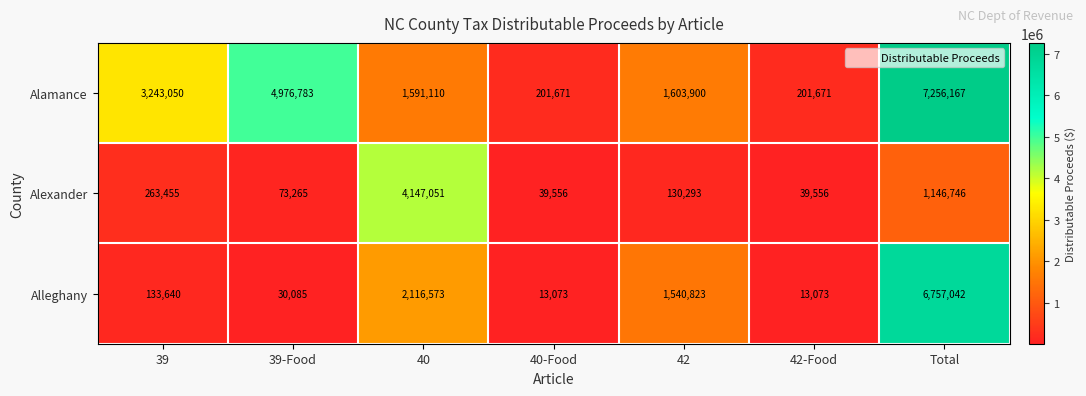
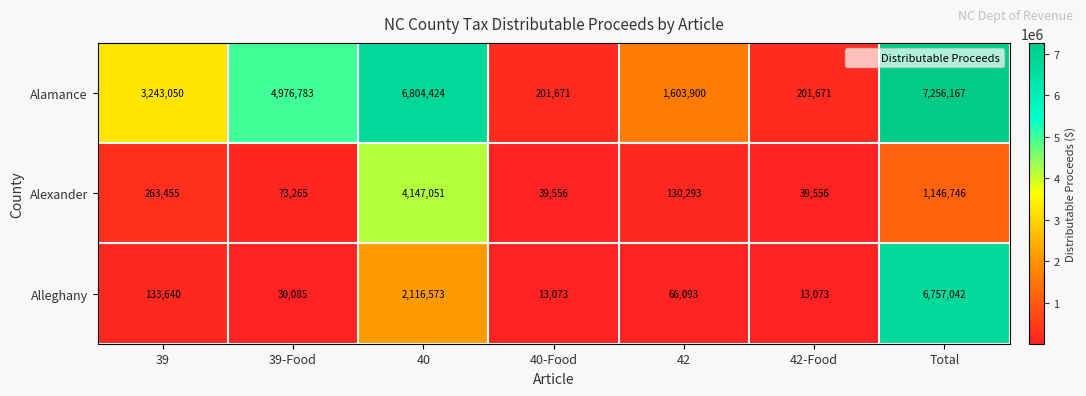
Alamance, 40: 1,591,110 -> 6,804,424
Alleghany, 42: 1,540,823 -> 66,093
